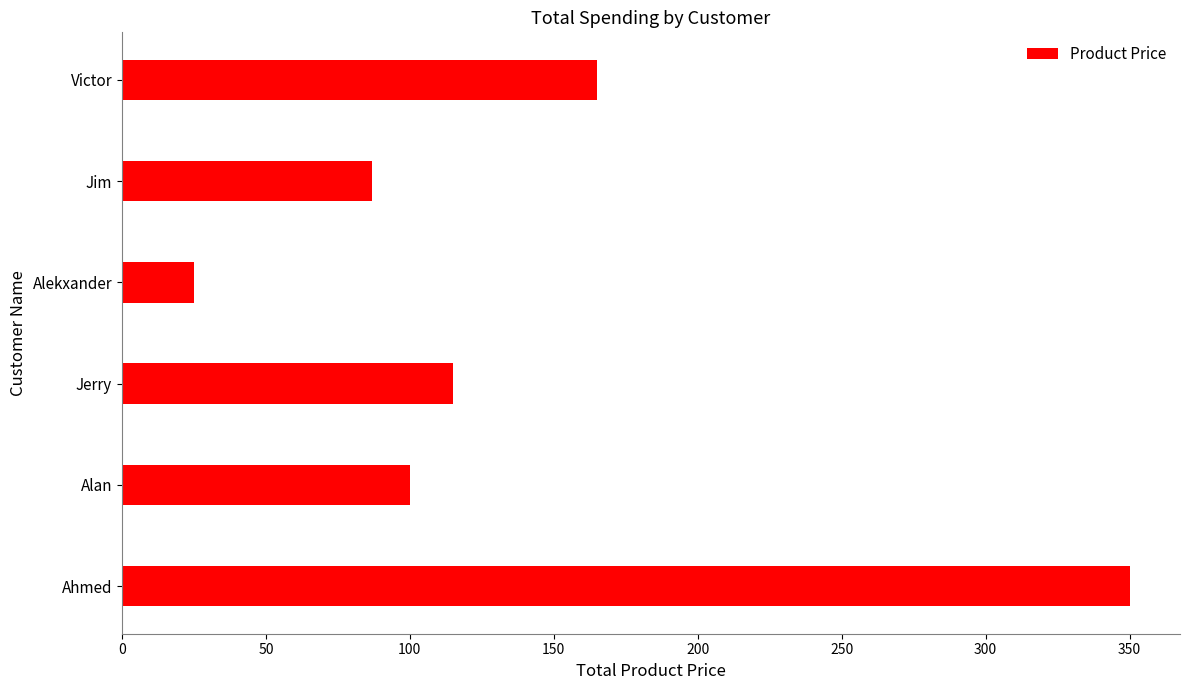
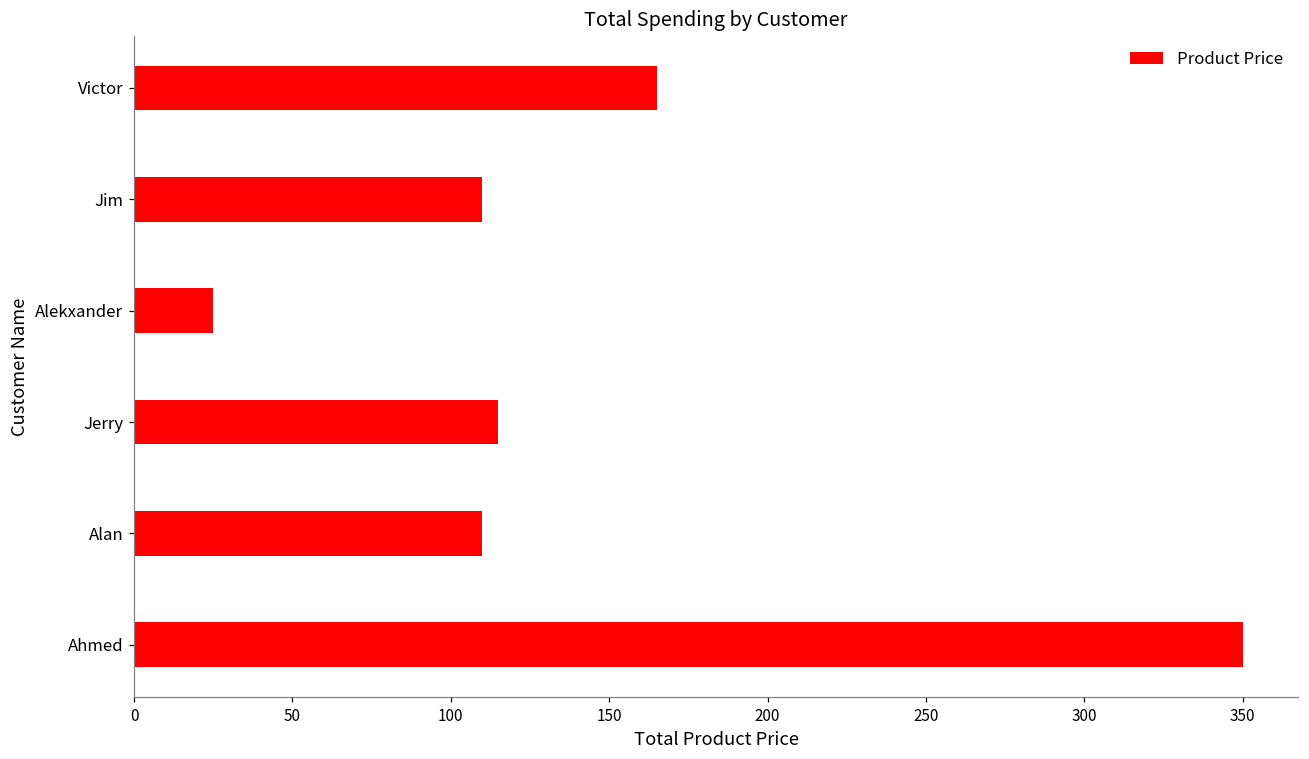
Jim: 87 -> 110
Alan: 100 -> 110
